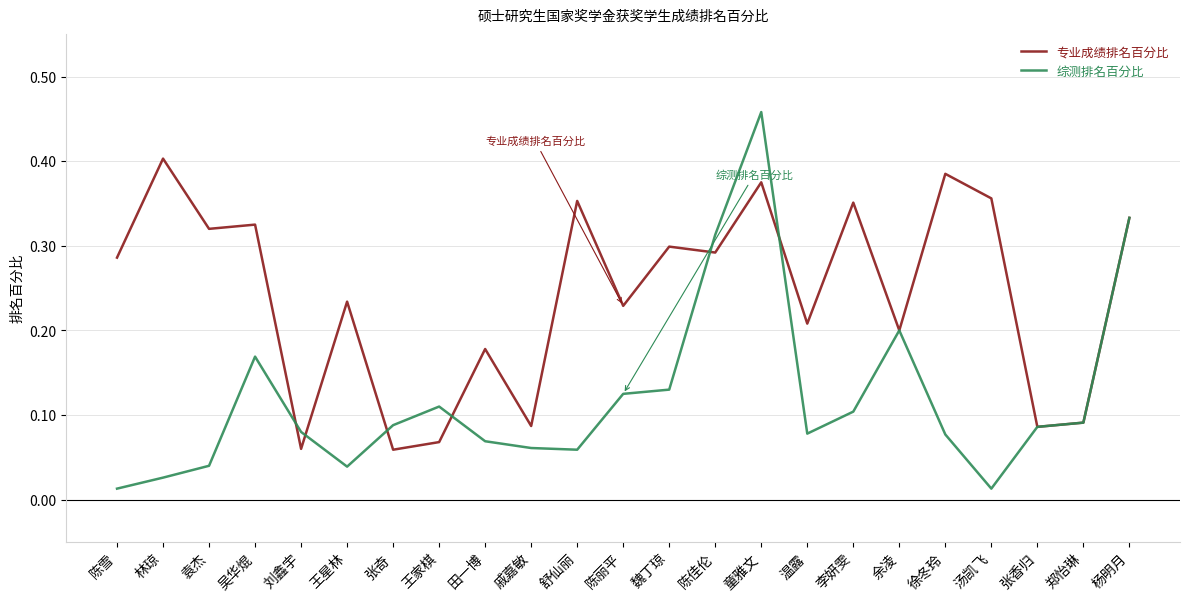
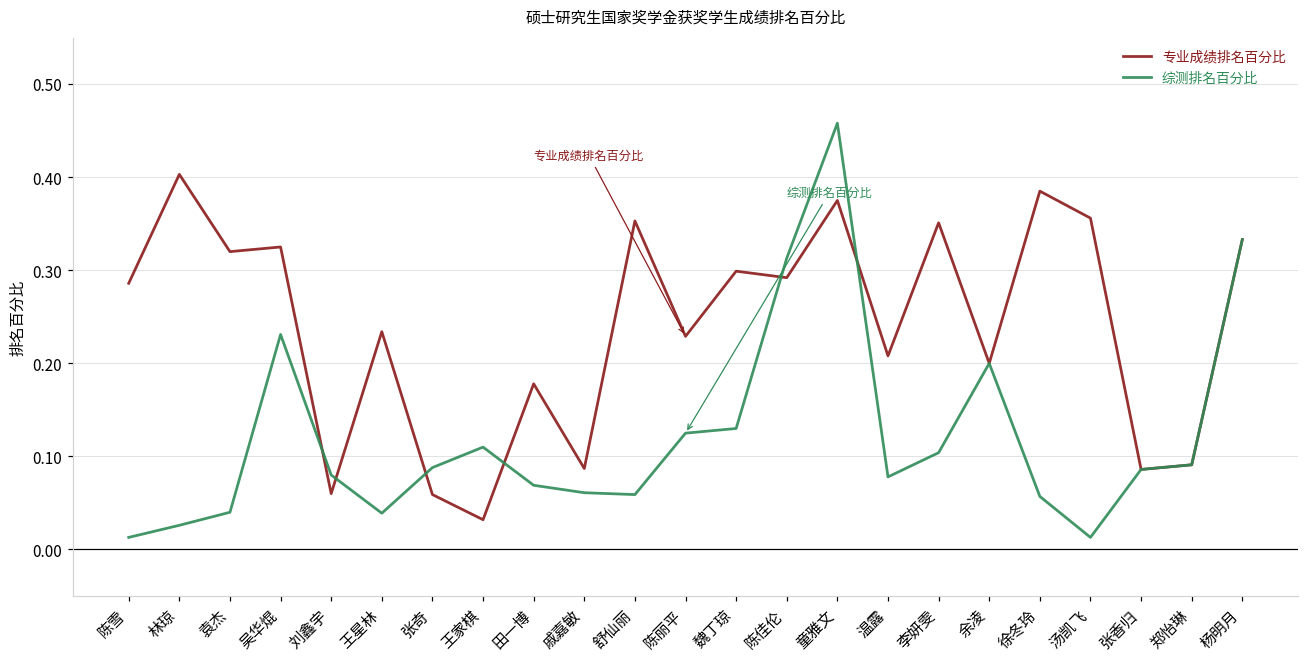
综测排名百分比, 吴华焜: 0.17 -> 0.23
专业成绩排名百分比, 王家棋: 0.07 -> 0.03
综测排名百分比, 徐冬玲: 0.08 -> 0.06
